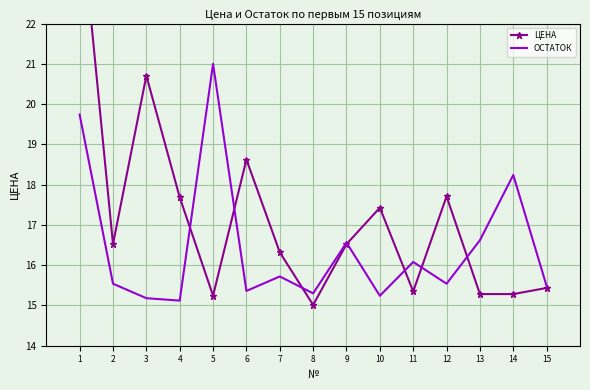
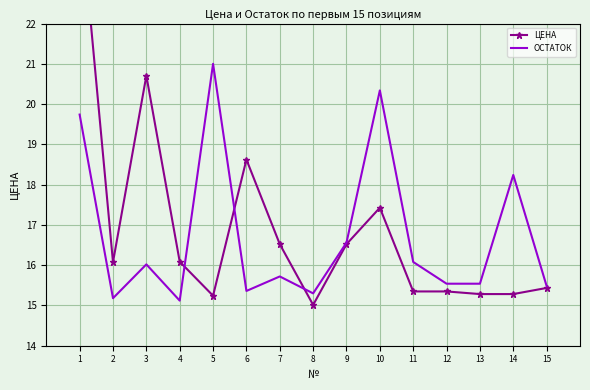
ЦЕНА, 2: 16.5 -> 16.1
ОСТАТОК, 2: 15.5 -> 15.2
ОСТАТОК, 3: 15.2 -> 16.0
ЦЕНА, 4: 17.7 -> 16.1
ЦЕНА, 7: 16.3 -> 16.5
ОСТАТОК, 10: 15.2 -> 20.3
ЦЕНА, 12: 17.7 -> 15.3
ОСТАТОК, 13: 16.6 -> 15.5
